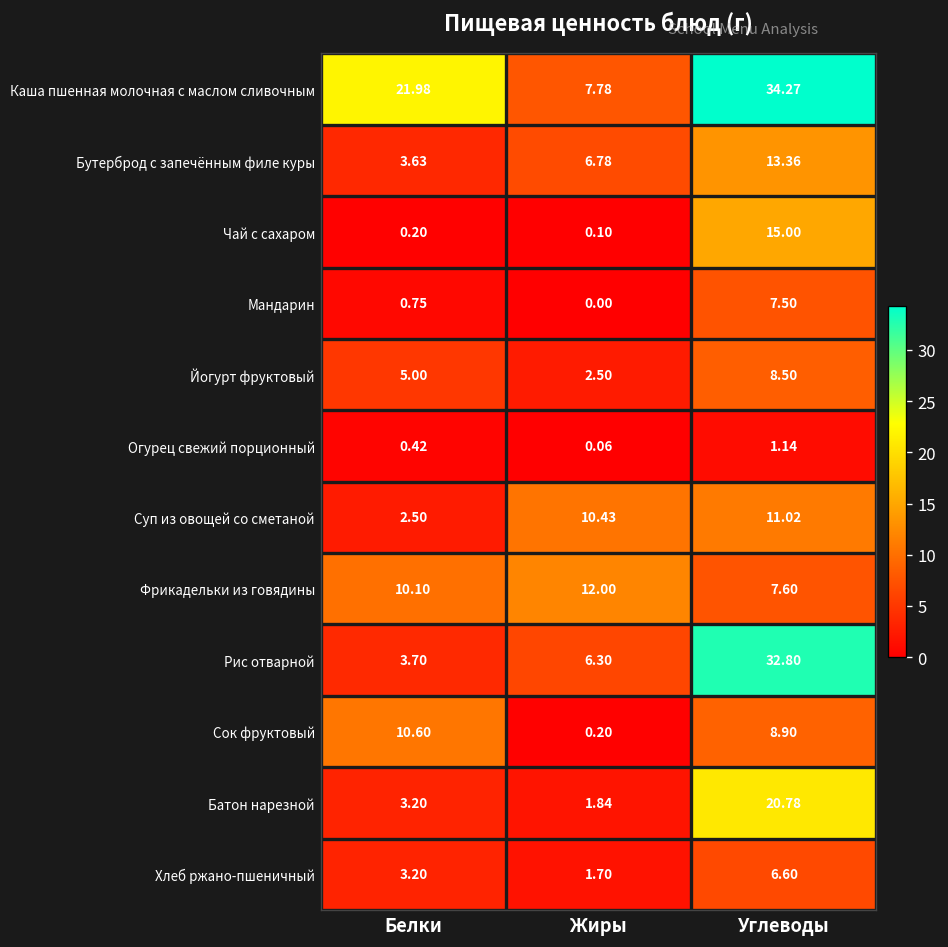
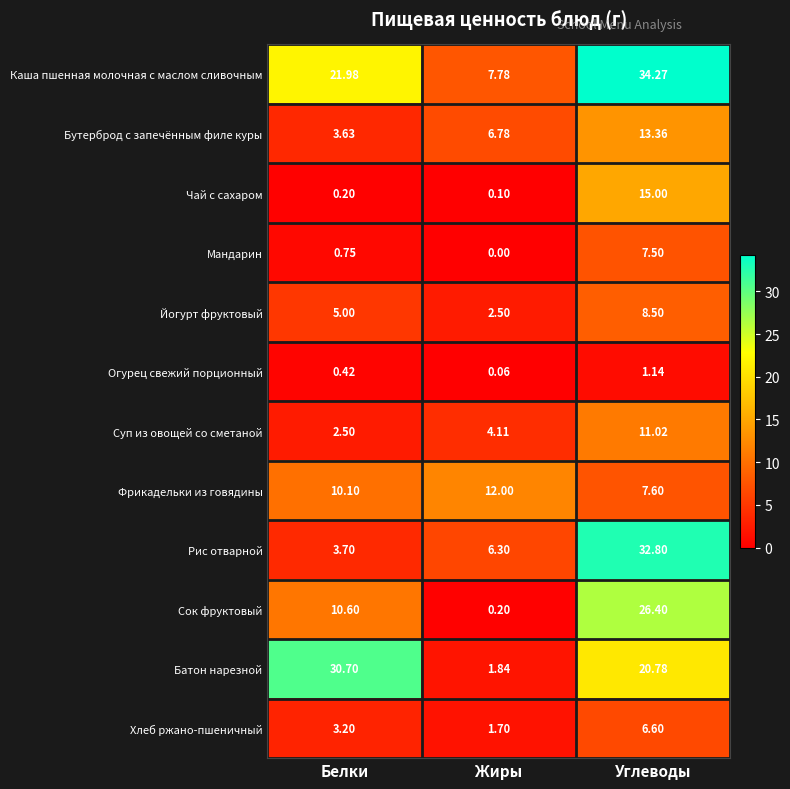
Суп из овощей со сметаной, Жиры: 10.43 -> 4.11
Сок фруктовый, Углеводы: 8.90 -> 26.40
Батон нарезной, Белки: 3.20 -> 30.70
